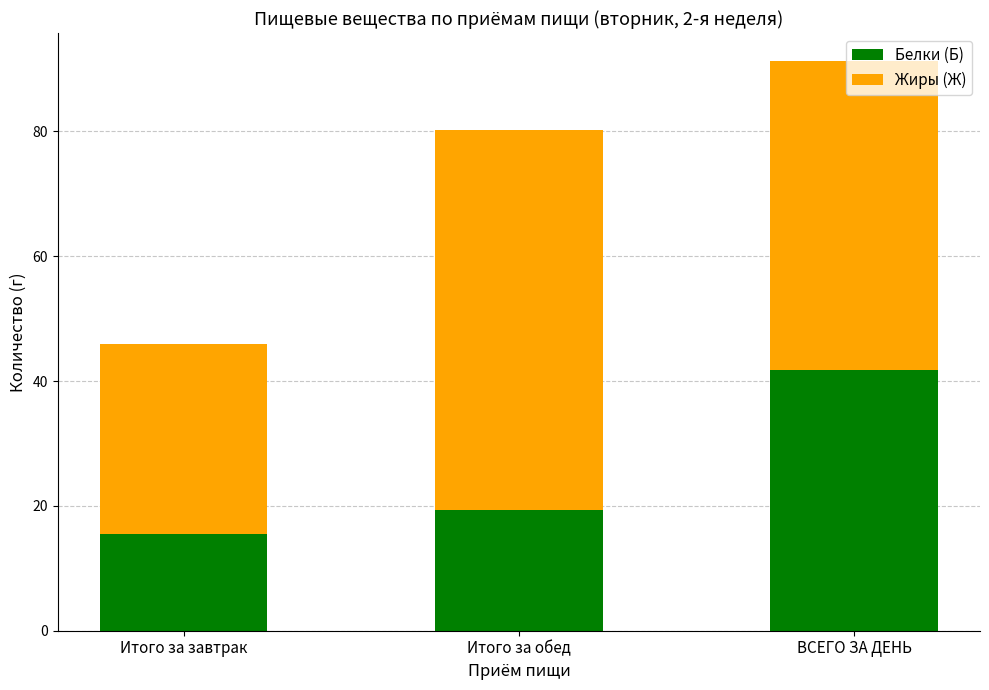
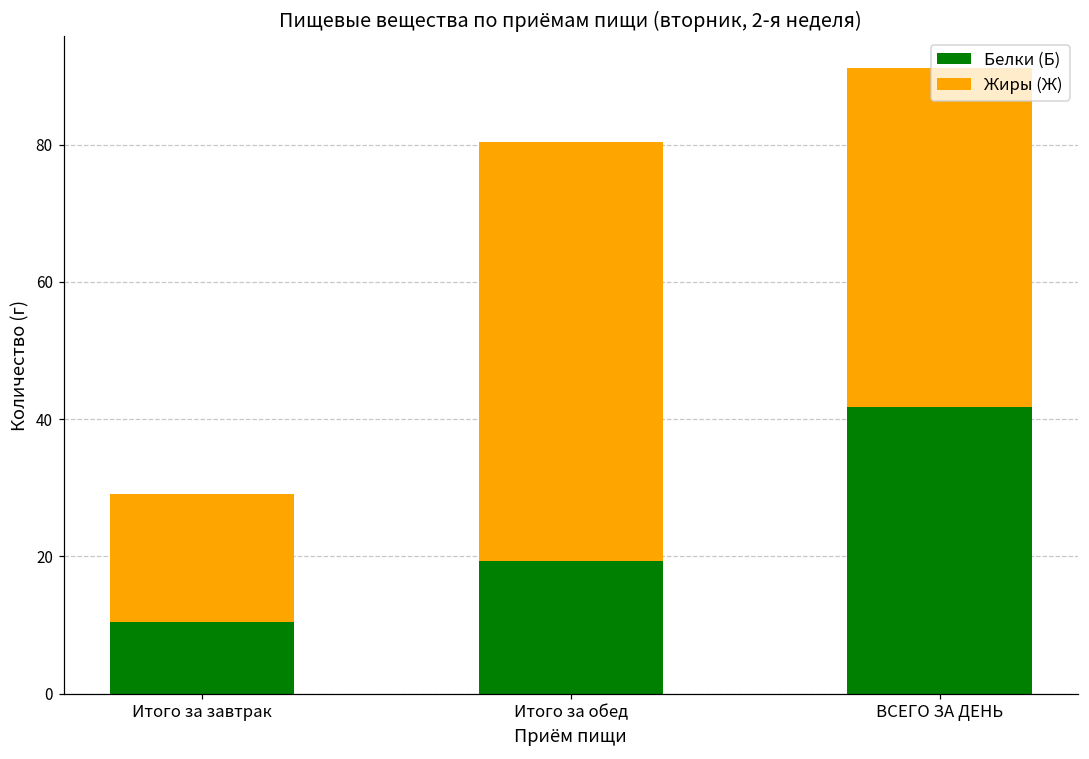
Белки (Б), Итого за завтрак: 16 -> 10
Жиры (Ж), Итого за завтрак: 30 -> 19
